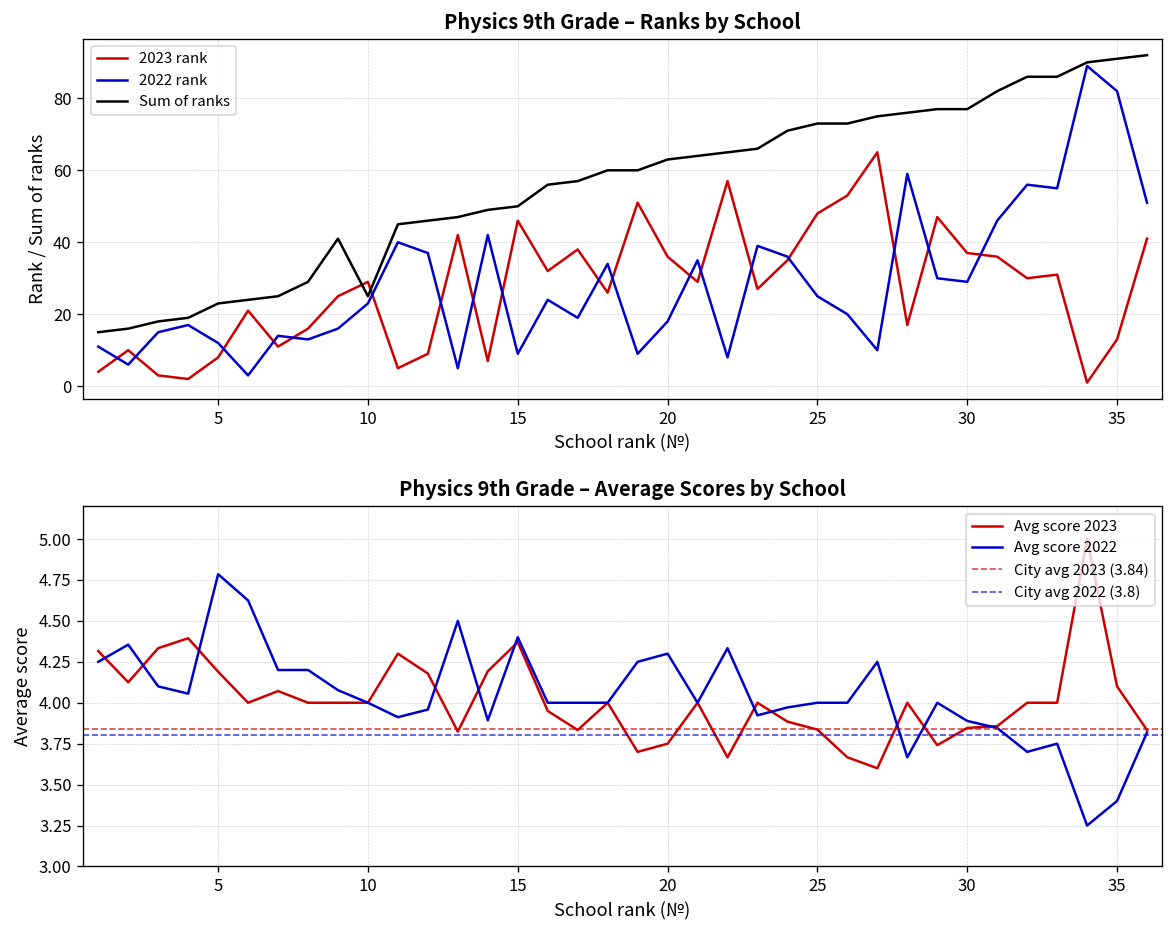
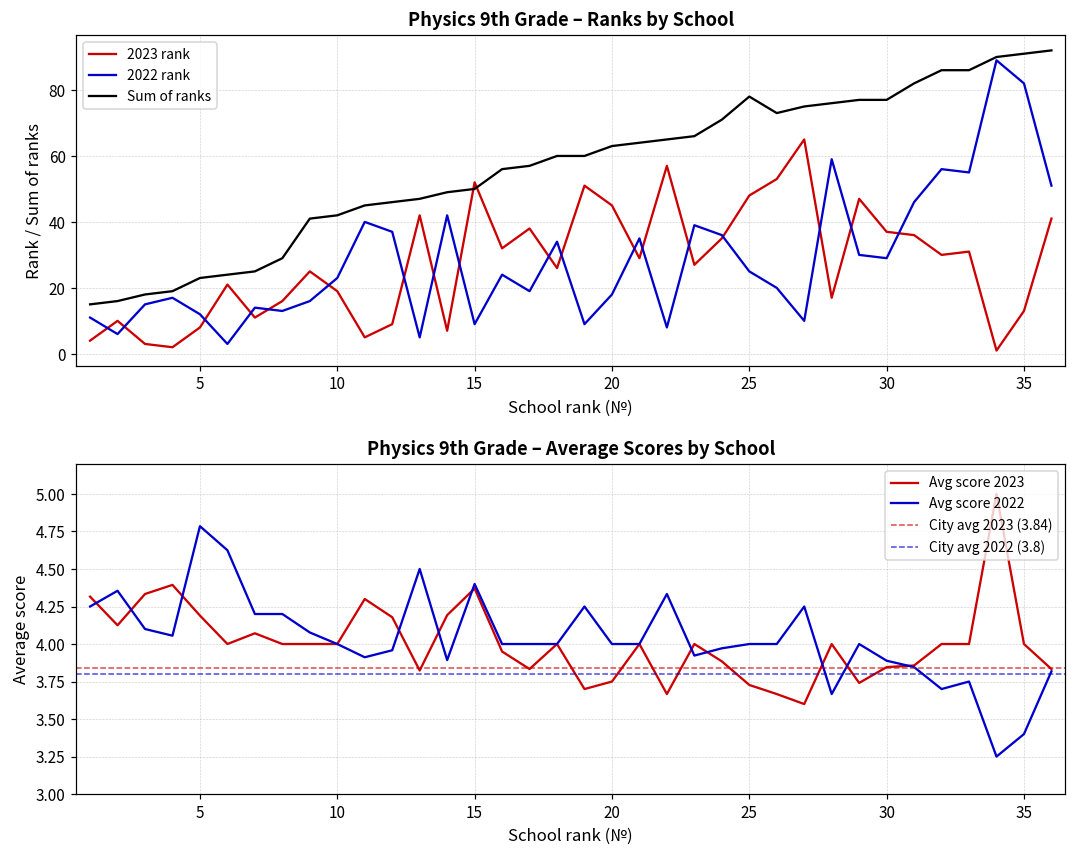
Physics 9th Grade – Ranks by School, 2023 rank, 10: 29 -> 19
Physics 9th Grade – Ranks by School, Sum of ranks, 10: 25 -> 42
Physics 9th Grade – Ranks by School, 2023 rank, 15: 46 -> 52
Physics 9th Grade – Ranks by School, 2023 rank, 20: 36 -> 45
Physics 9th Grade – Ranks by School, Sum of ranks, 25: 73 -> 78
Physics 9th Grade – Average Scores by School, Avg score 2022, 20: 4.3 -> 4.0
Physics 9th Grade – Average Scores by School, Avg score 2023, 25: 3.84 -> 3.73
Physics 9th Grade – Average Scores by School, Avg score 2023, 35: 4.1 -> 4.0
